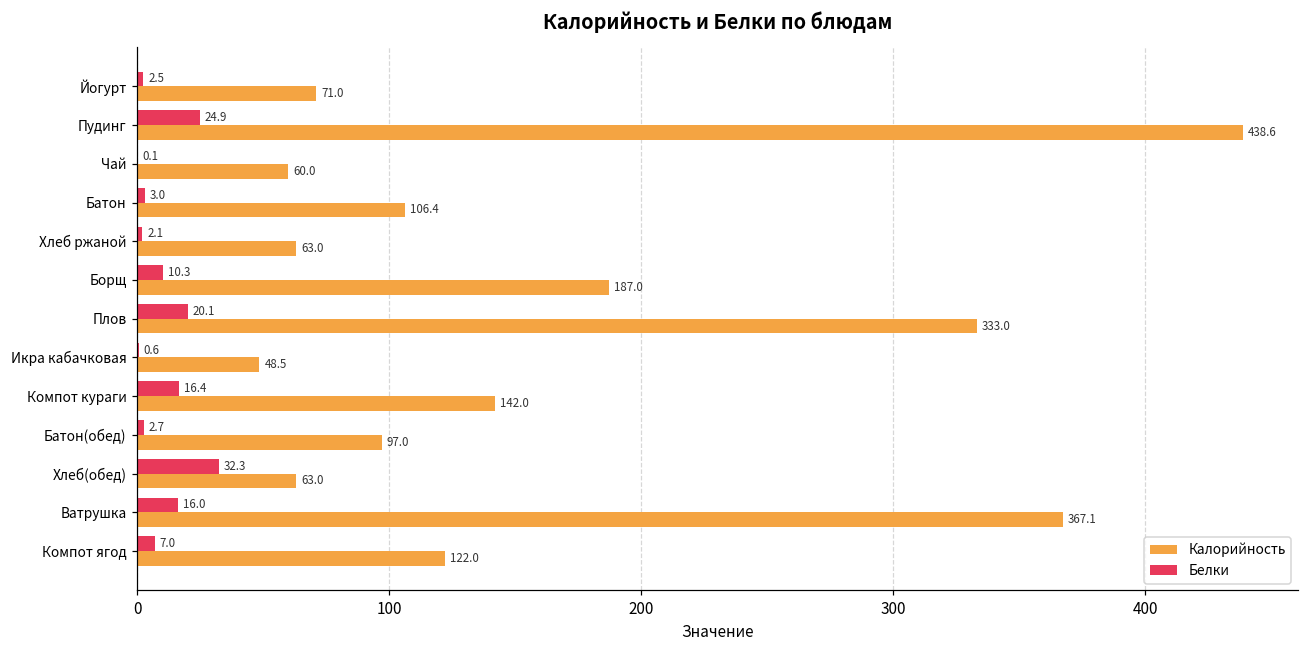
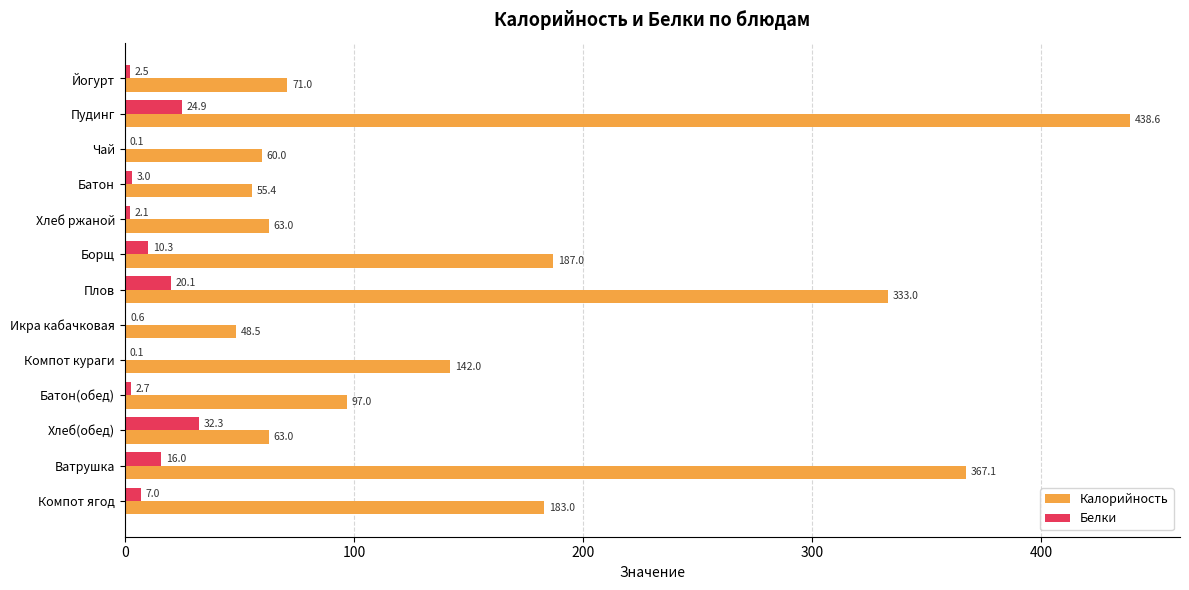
Калорийность, Батон: 106.4 -> 55.4
Белки, Компот кураги: 16.4 -> 0.1
Калорийность, Компот ягод: 122.0 -> 183.0
